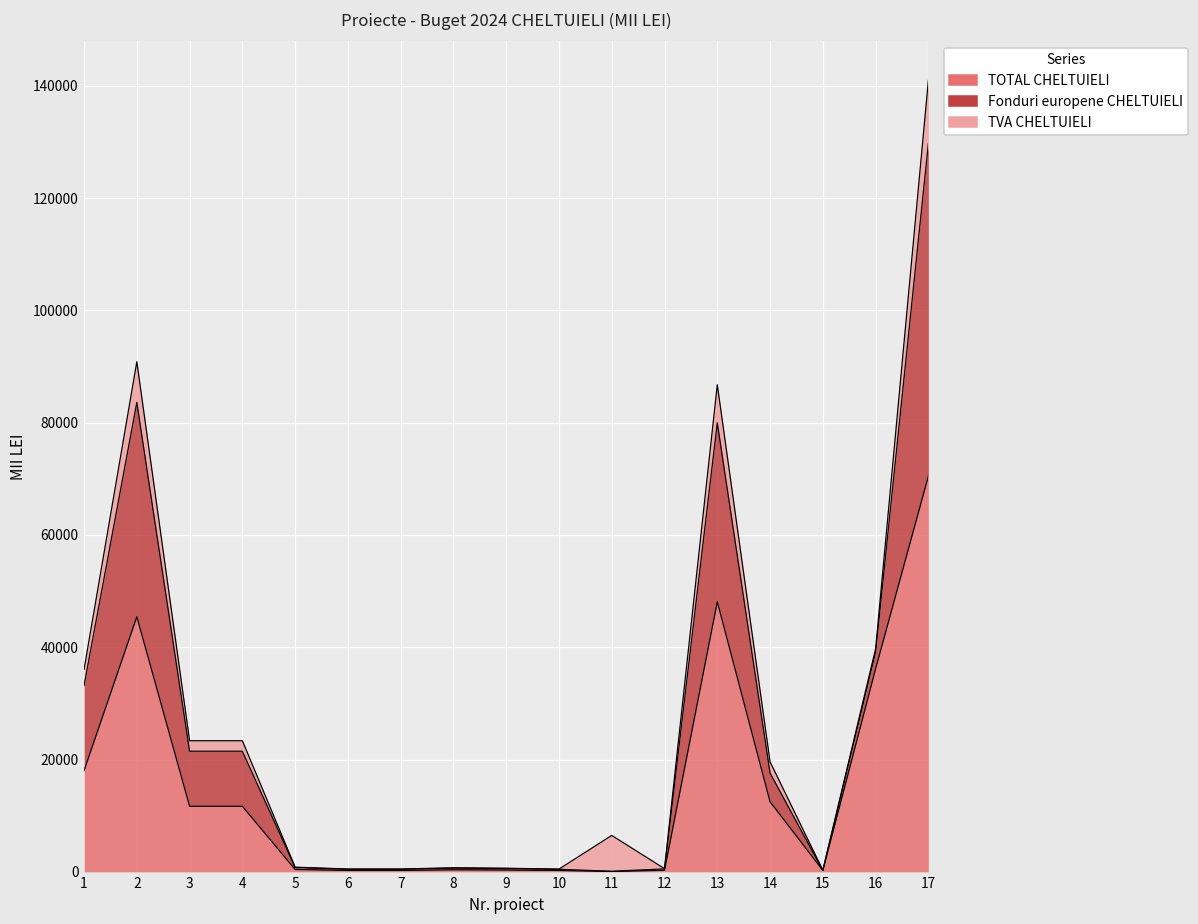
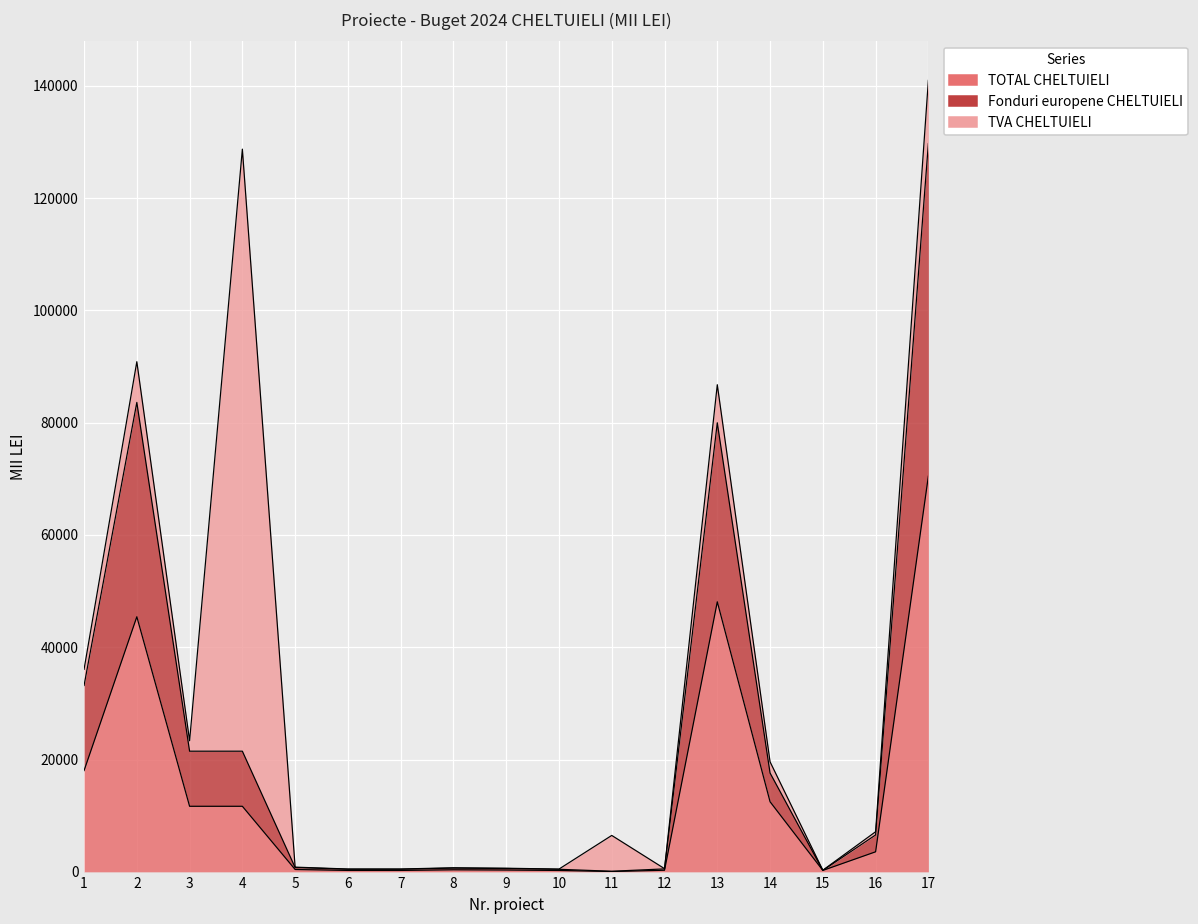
TVA CHELTUIELI, 4: 2000 -> 107000
TOTAL CHELTUIELI, 16: 36000 -> 4000
